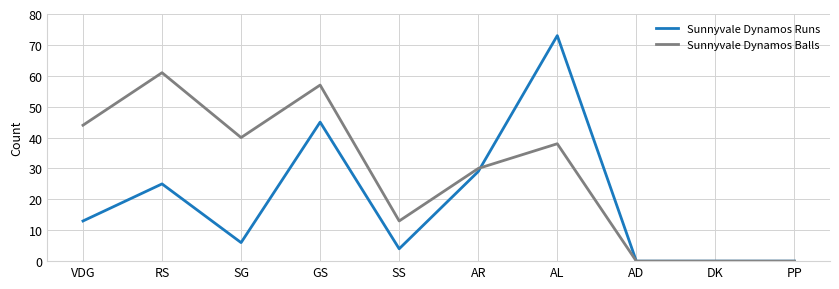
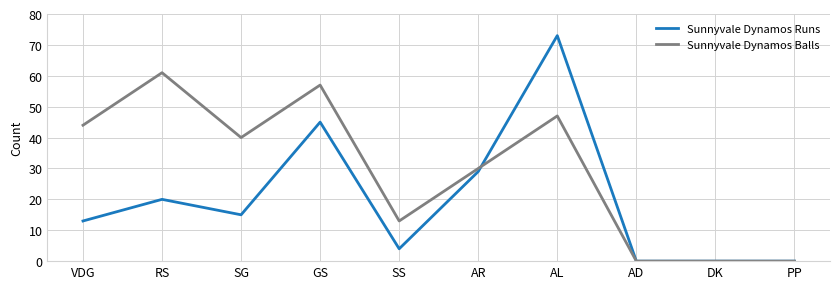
Sunnyvale Dynamos Runs, RS: 25 -> 20
Sunnyvale Dynamos Runs, SG: 6 -> 15
Sunnyvale Dynamos Balls, AL: 38 -> 47
